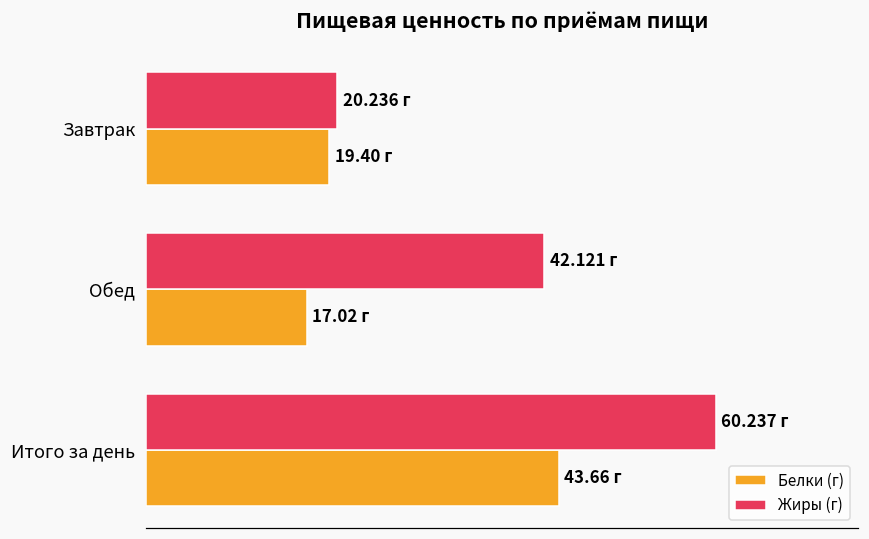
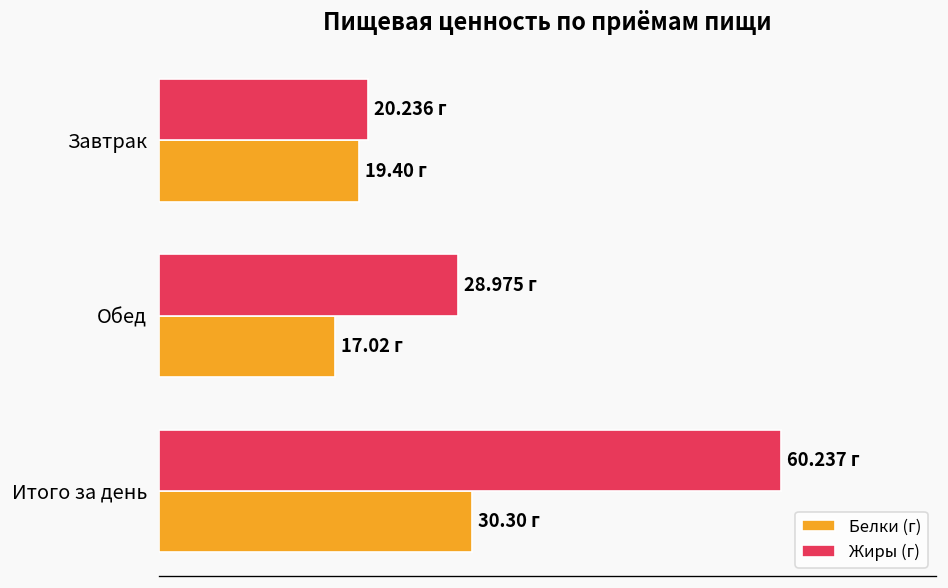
Жиры (г), Обед: 42.121 -> 28.975
Белки (г), Итого за день: 43.66 -> 30.30
